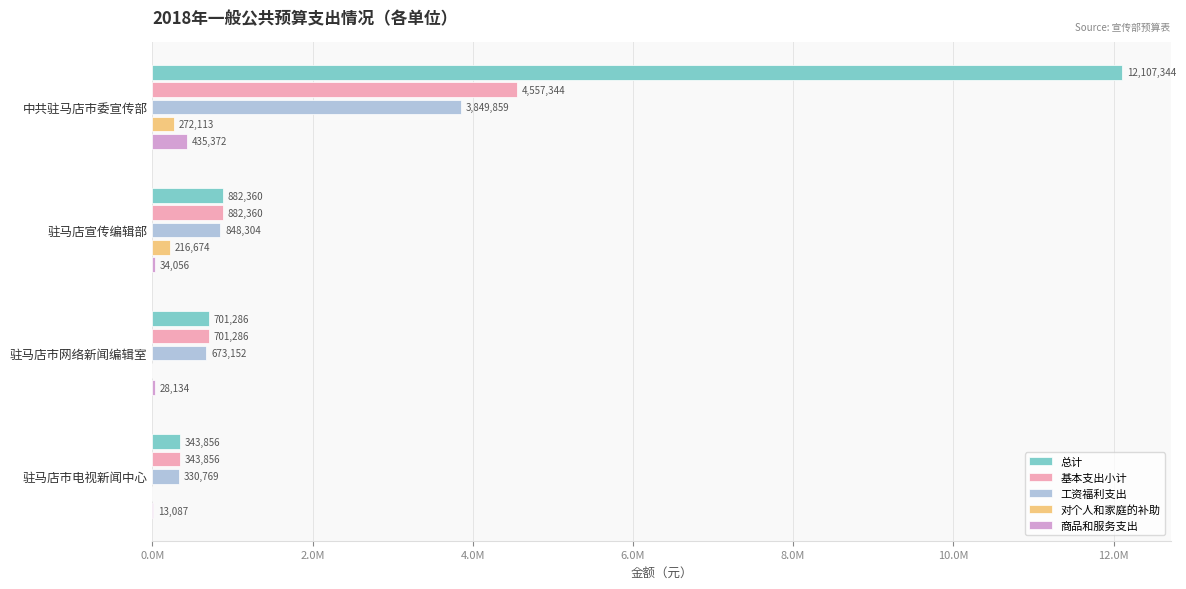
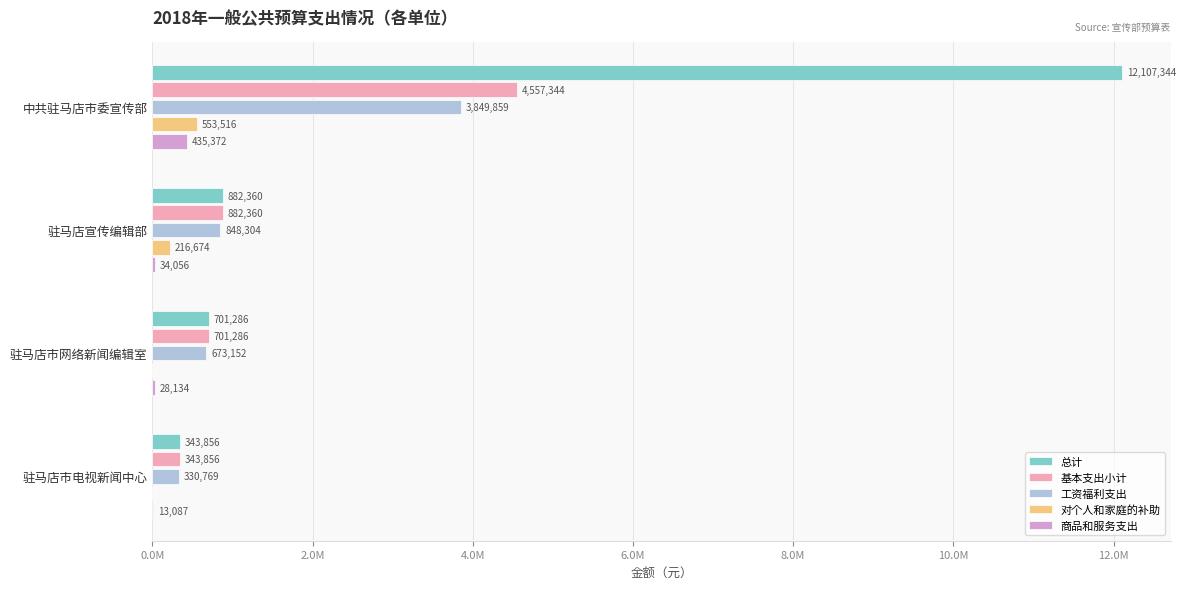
对个人和家庭的补助, 中共驻马店市委宣传部: 272,113 -> 553,516
